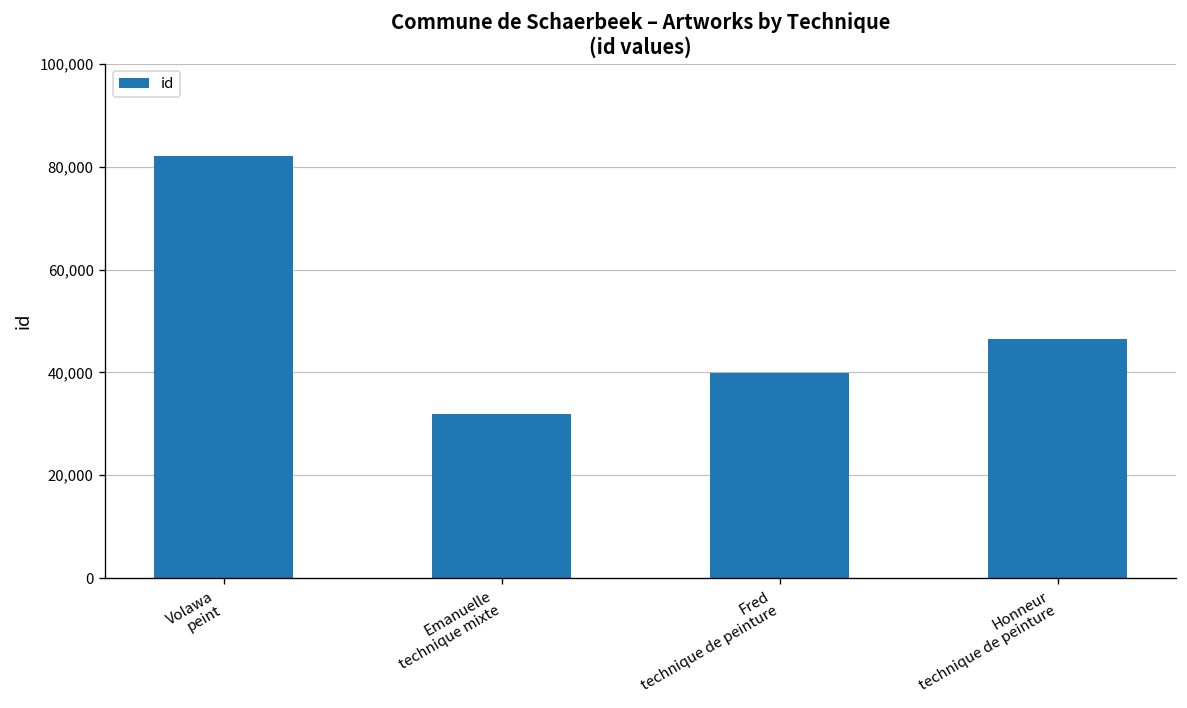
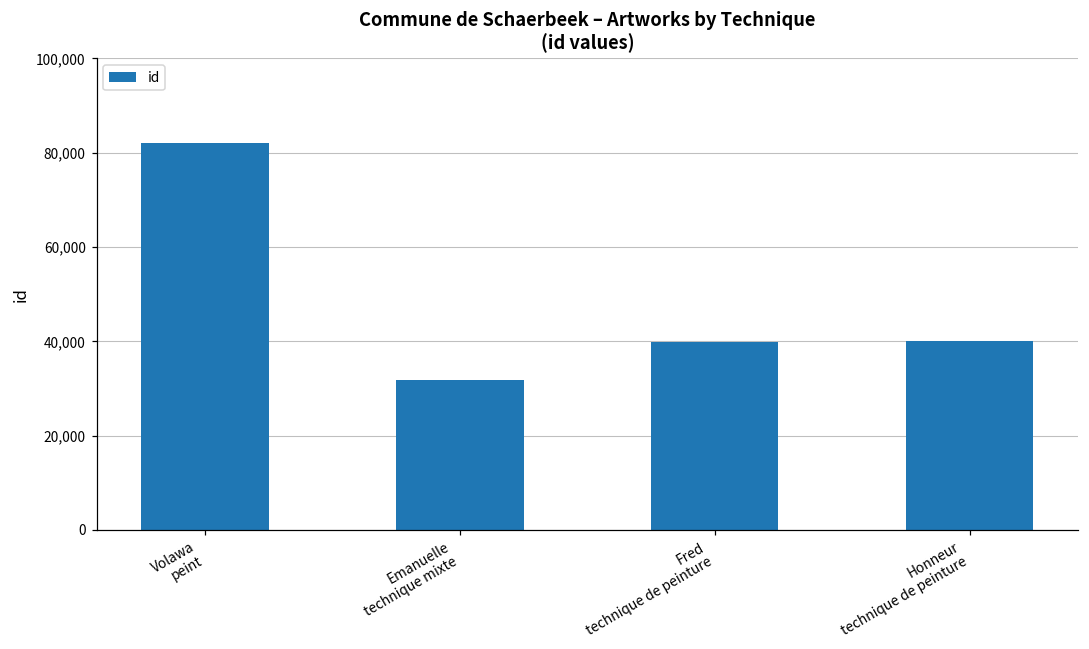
Honneur technique de peinture: 46,000 -> 40,000
